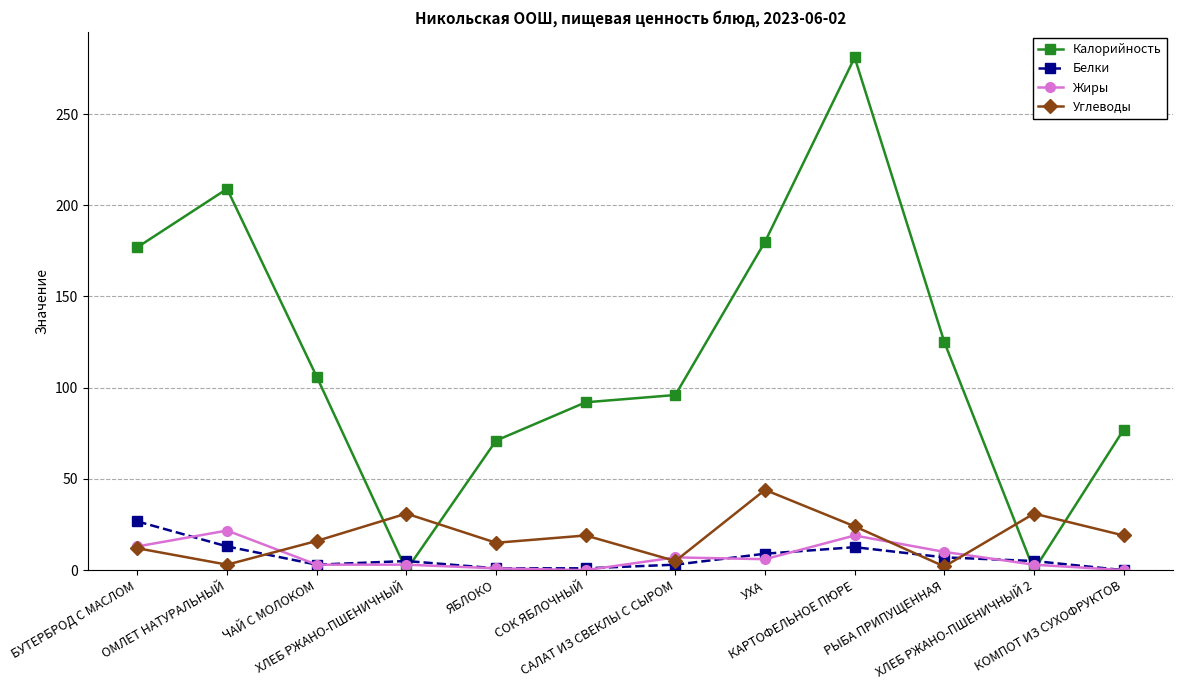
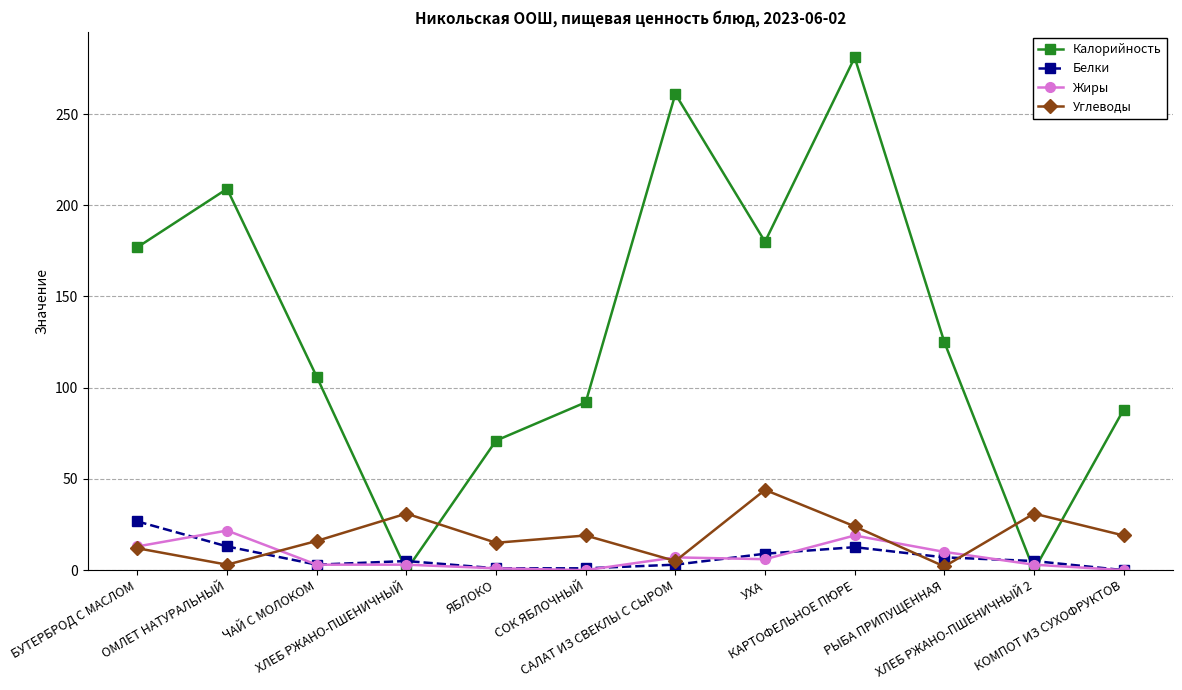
Калорийность, САЛАТ ИЗ СВЕКЛЫ С СЫРОМ: 96 -> 261
Калорийность, КОМПОТ ИЗ СУХОФРУКТОВ: 77 -> 88
